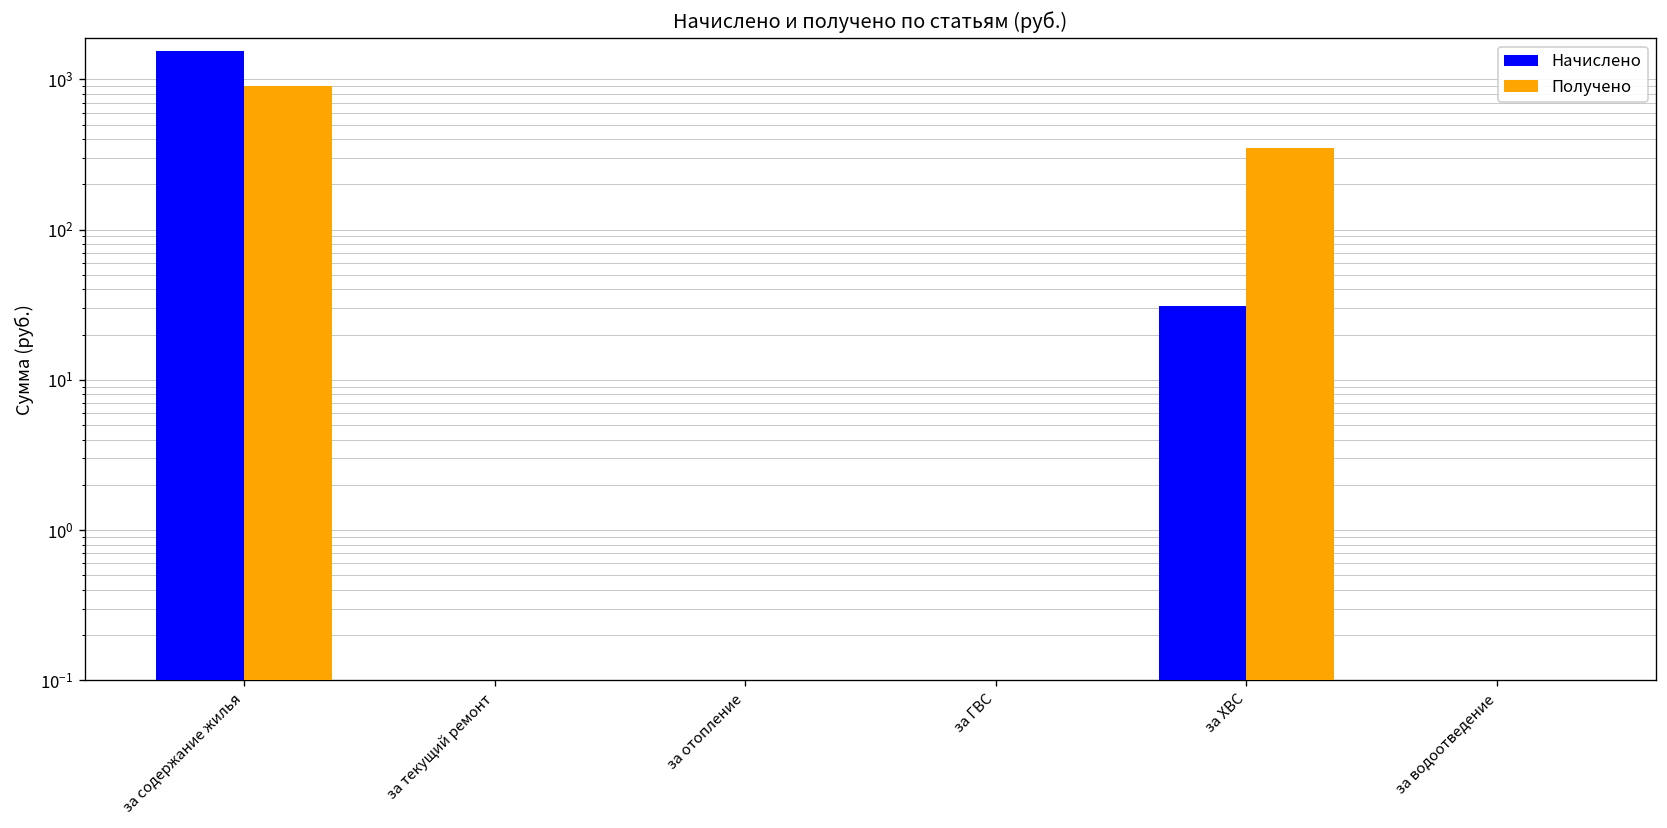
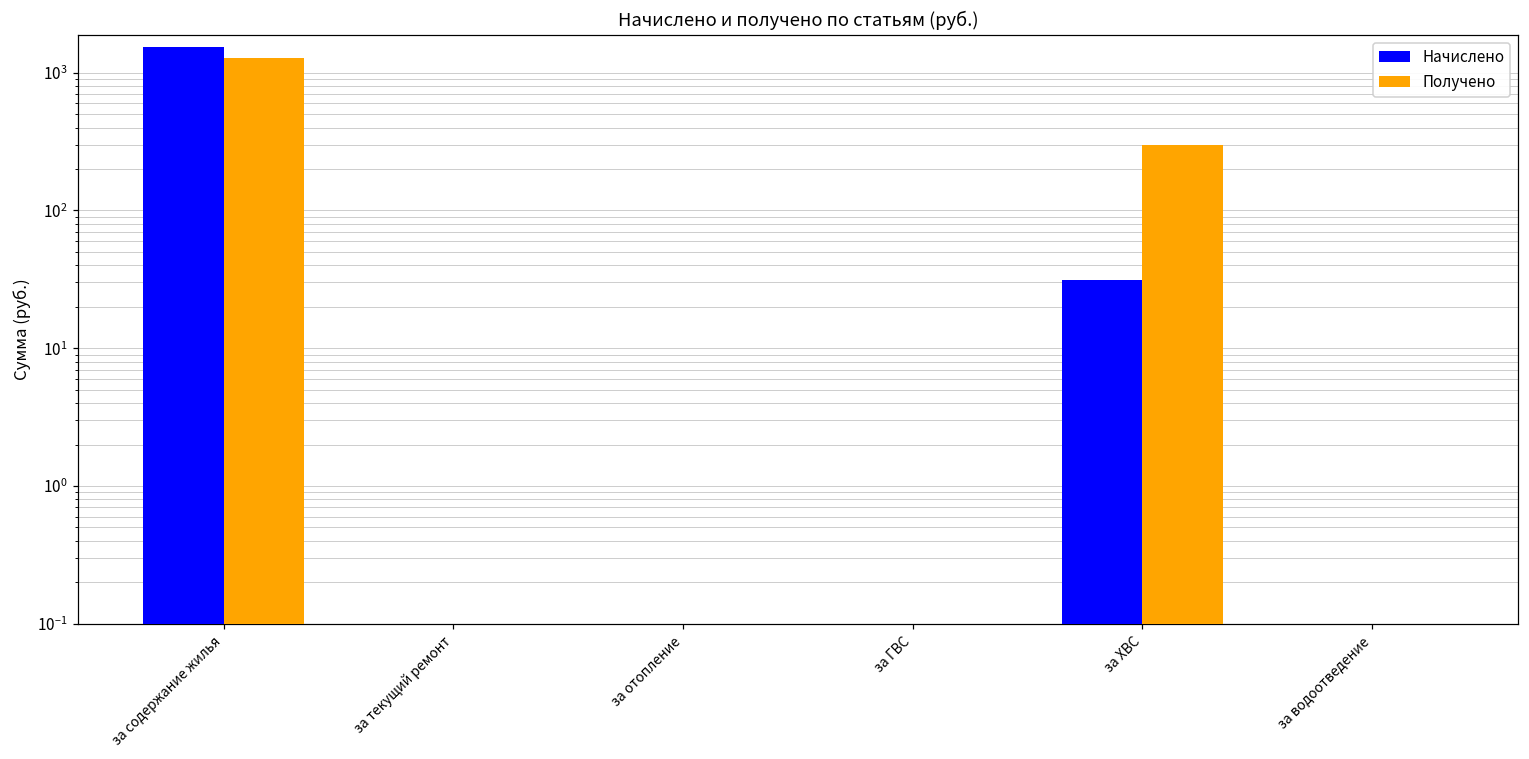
Получено, за содержание жилья: 900 -> 1300
Получено, за ХВС: 350 -> 300
